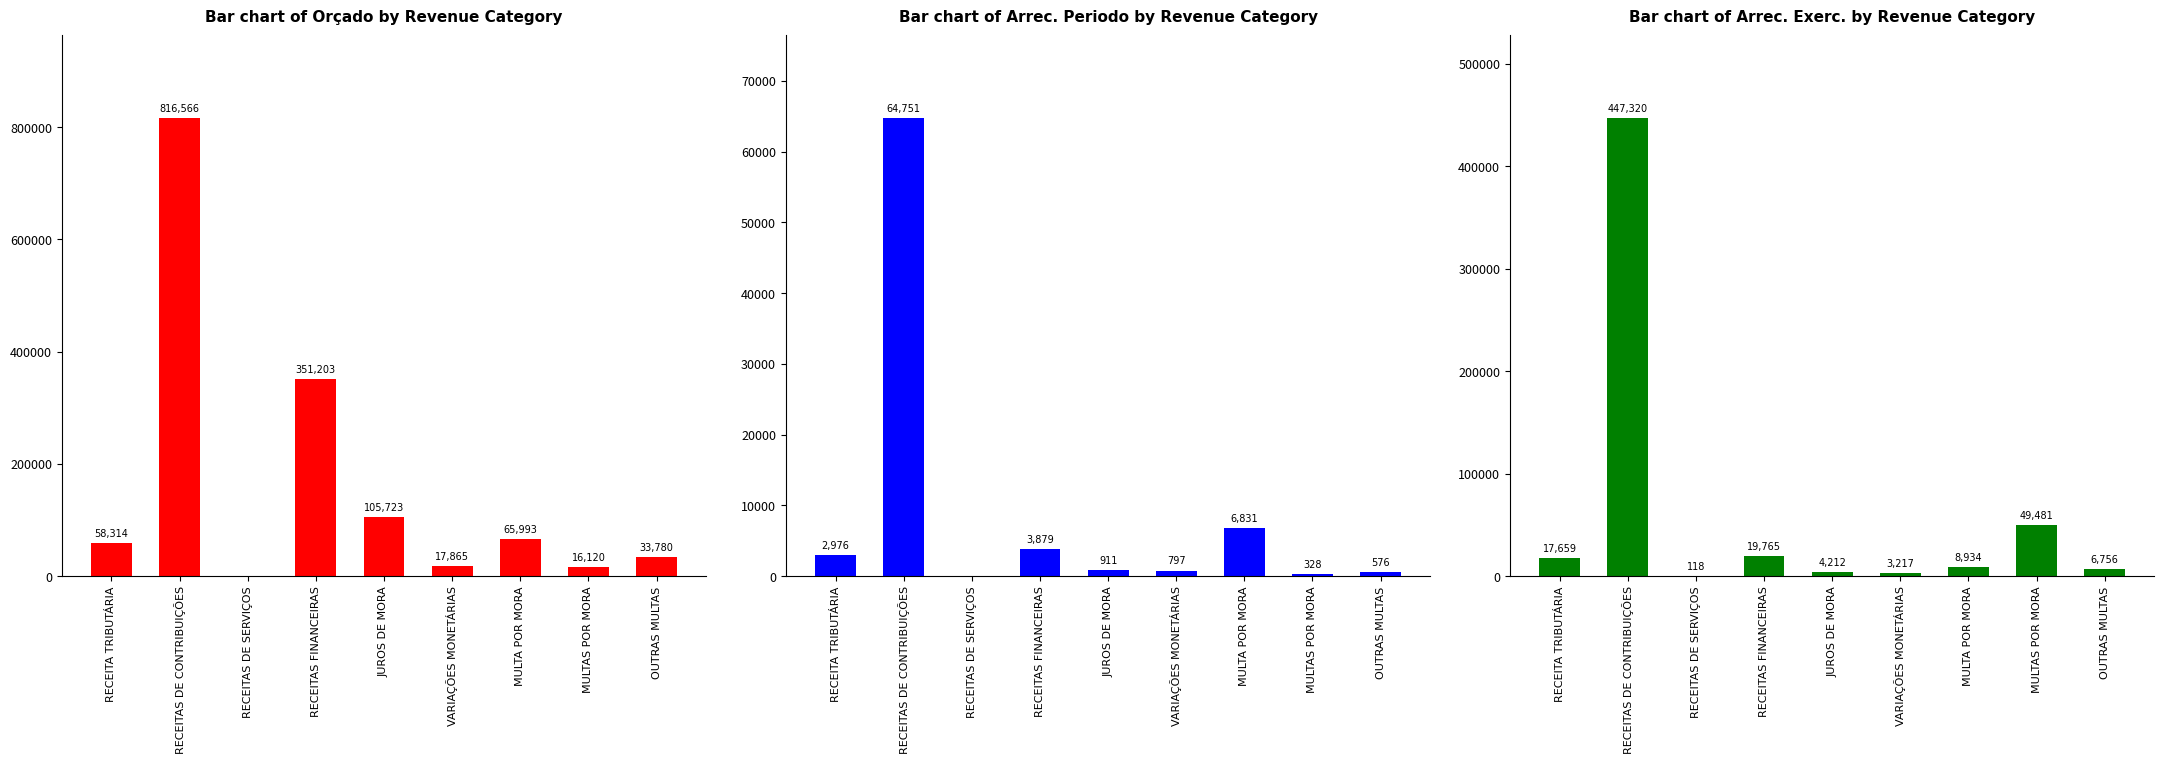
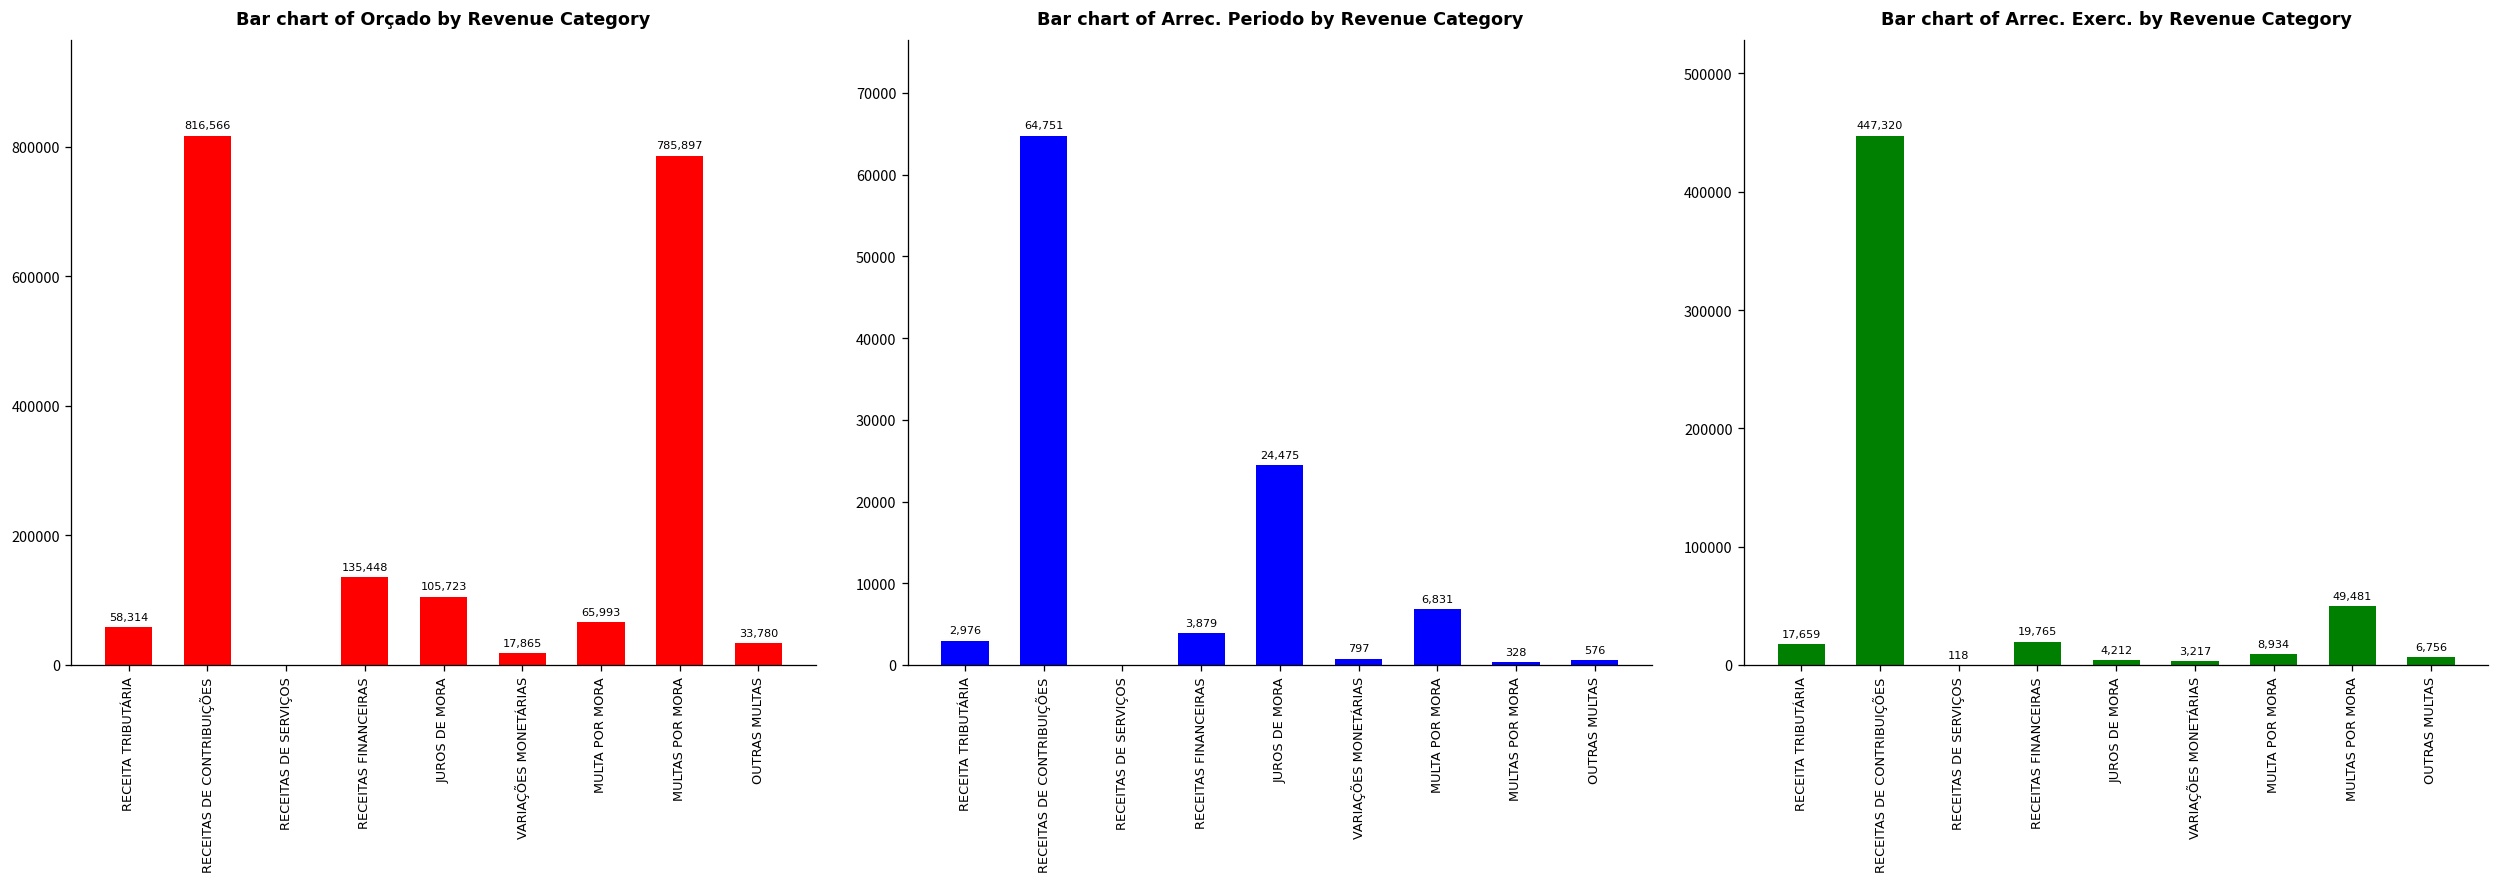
Bar chart of Orçado by Revenue Category, RECEITAS FINANCEIRAS: 351,203 -> 135,448
Bar chart of Orçado by Revenue Category, MULTAS POR MORA: 16,120 -> 785,897
Bar chart of Arrec. Periodo by Revenue Category, JUROS DE MORA: 911 -> 24,475
